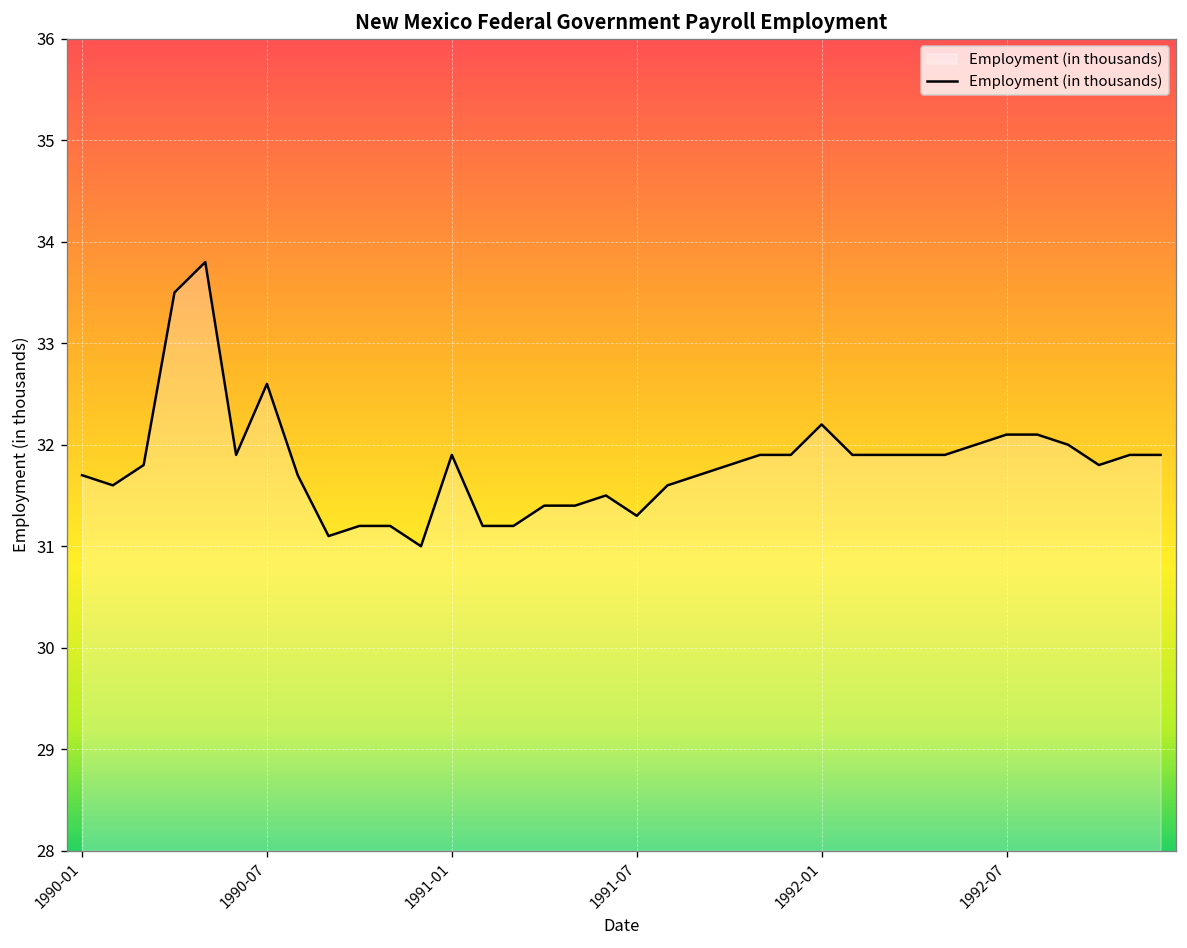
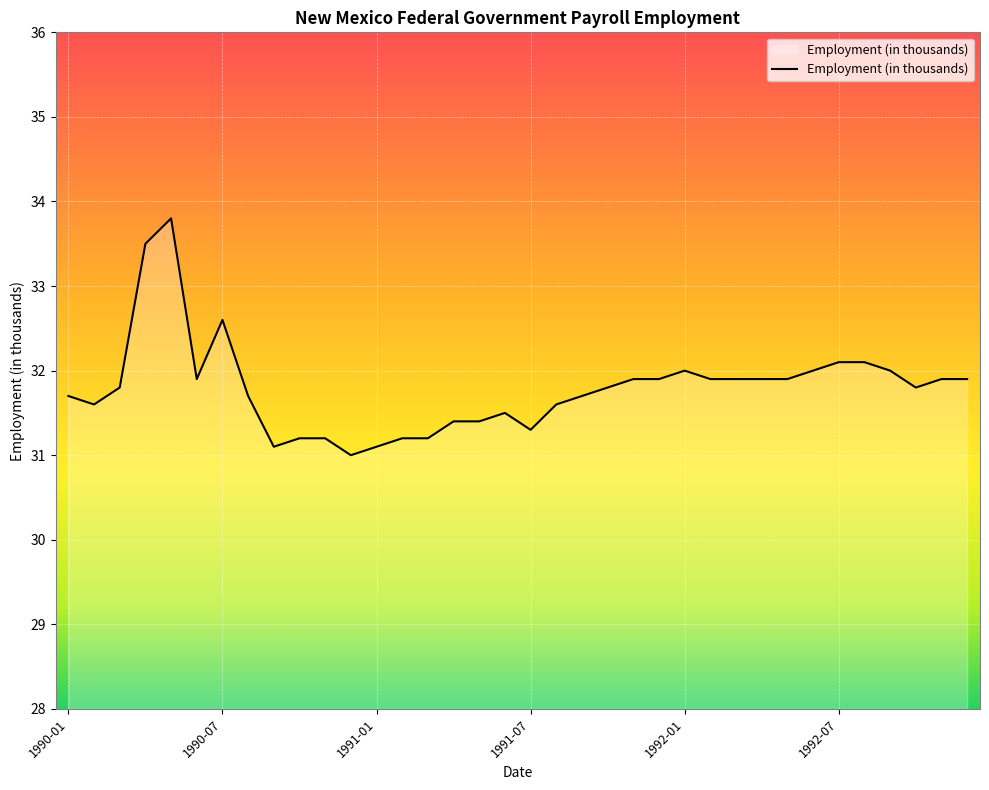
1991-01: 31.9 -> 31.1
1992-01: 32.2 -> 32.0
